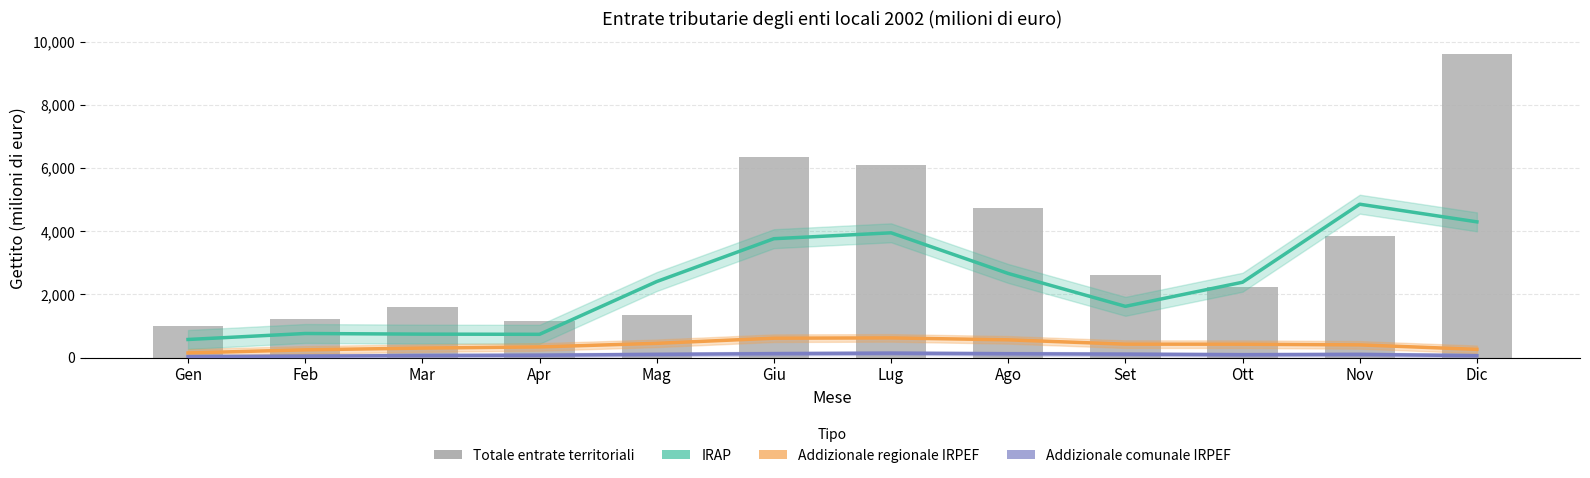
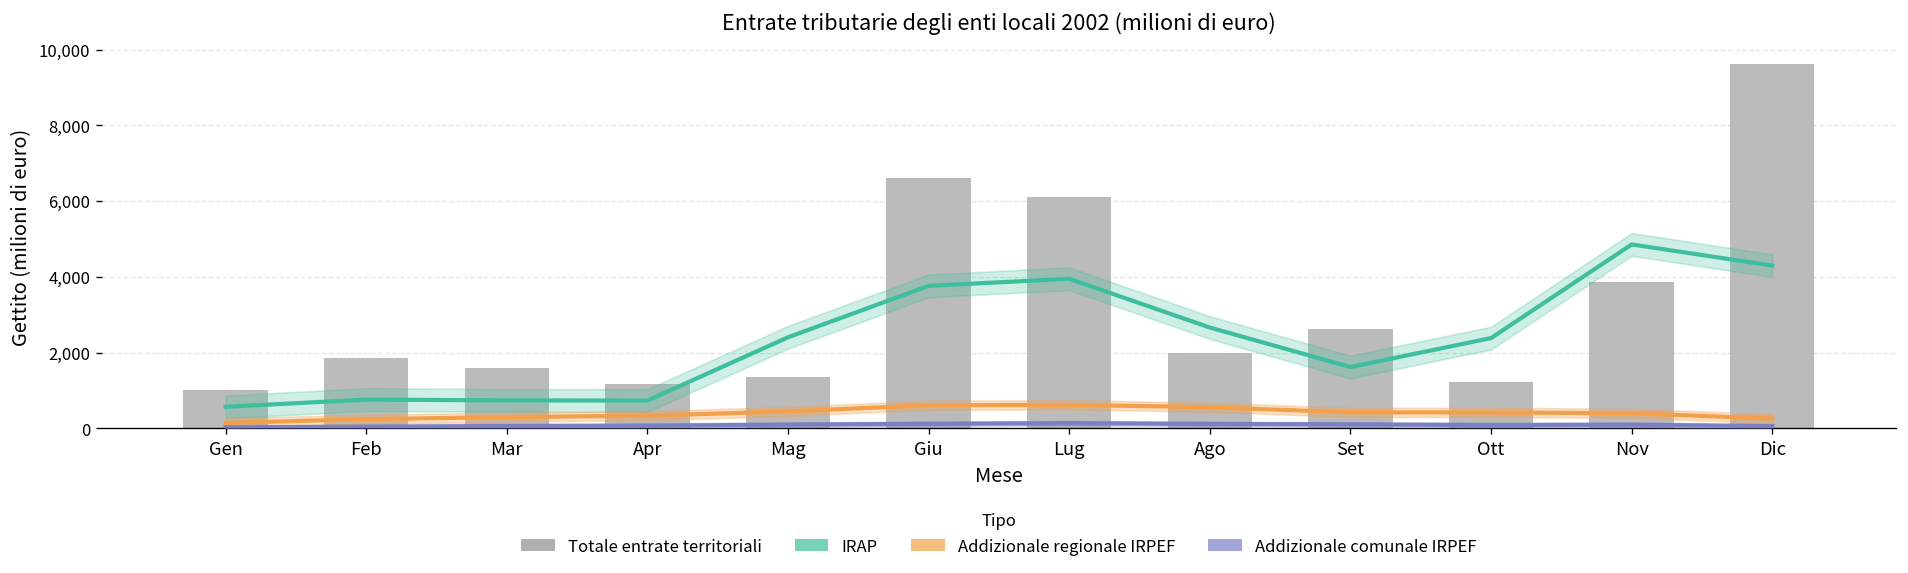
Totale entrate territoriali, Feb: 1,200 -> 1,900
Totale entrate territoriali, Giu: 6,300 -> 6,600
Totale entrate territoriali, Ago: 4,700 -> 2,000
Totale entrate territoriali, Ott: 2,200 -> 1,200
